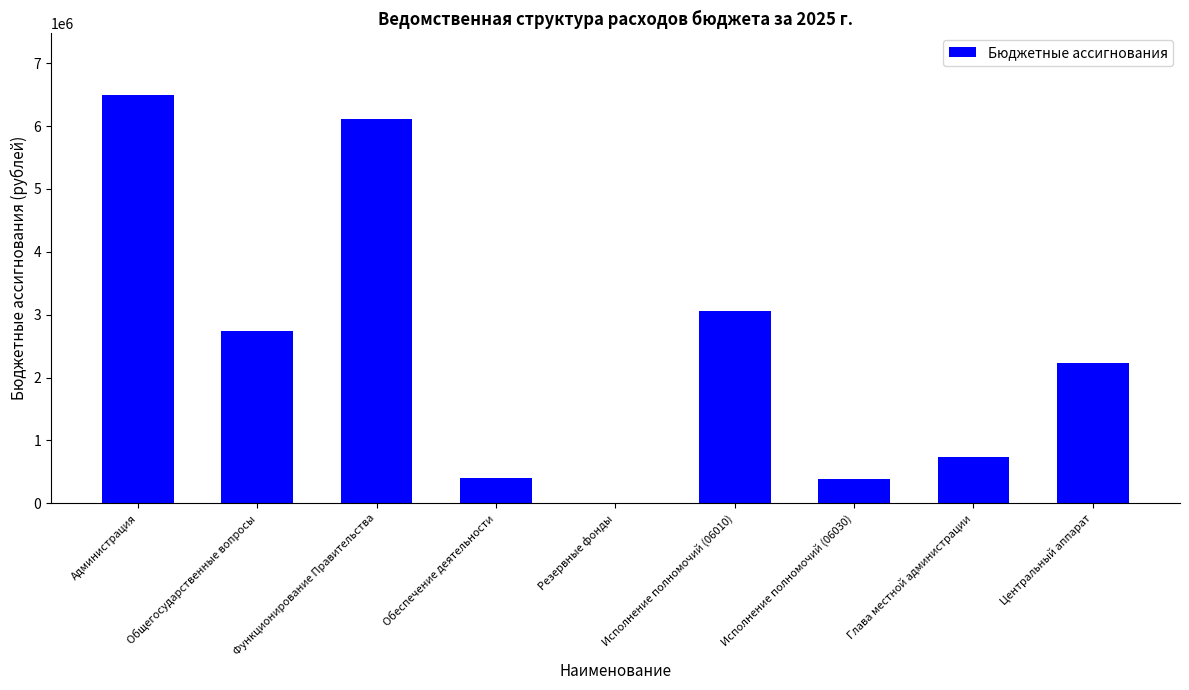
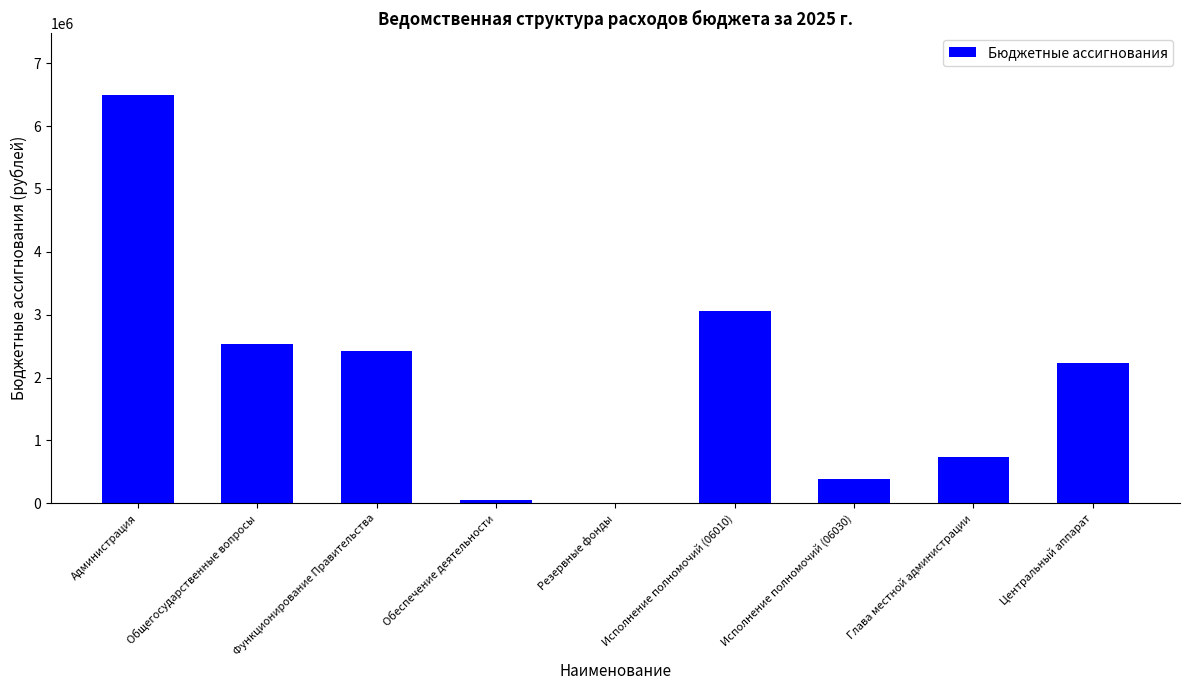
Общегосударственные вопросы: 2700000 -> 2500000
Функционирование Правительства: 6100000 -> 2400000
Обеспечение деятельности: 400000 -> 0
